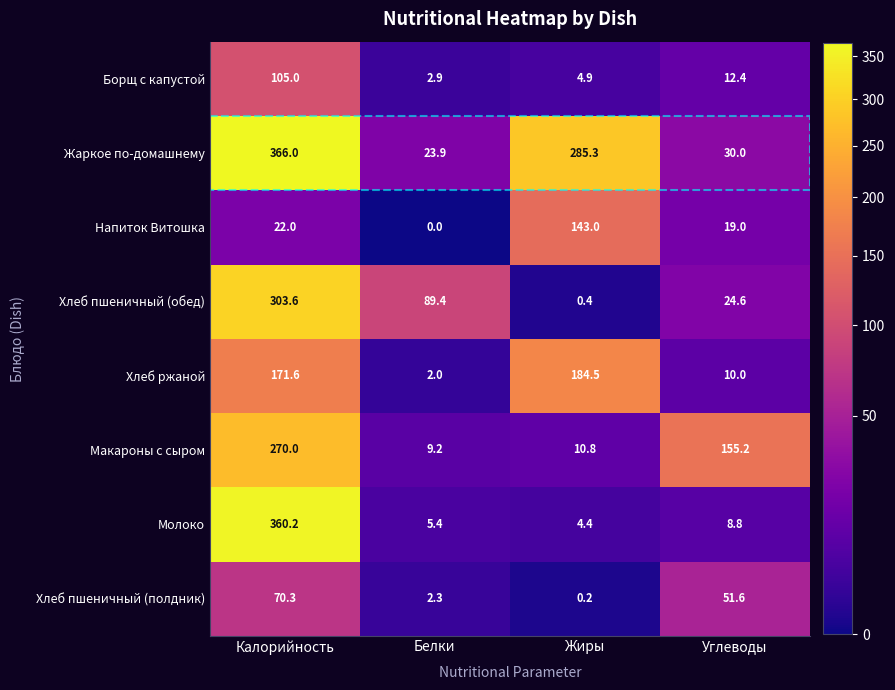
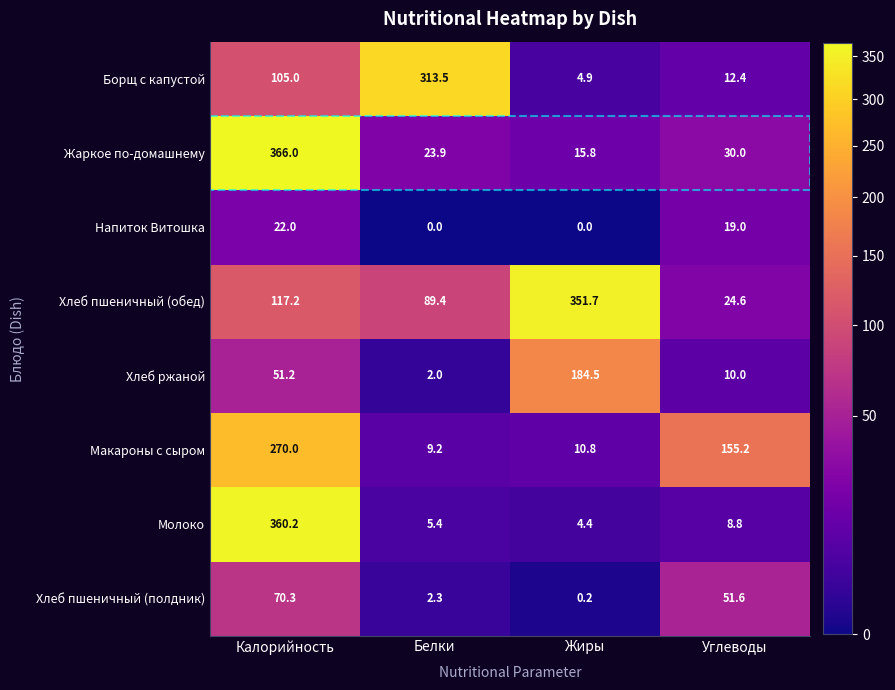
Борщ с капустой, Белки: 2.9 -> 313.5
Жаркое по-домашнему, Жиры: 285.3 -> 15.8
Напиток Витошка, Жиры: 143.0 -> 0.0
Хлеб пшеничный (обед), Калорийность: 303.6 -> 117.2
Хлеб пшеничный (обед), Жиры: 0.4 -> 351.7
Хлеб ржаной, Калорийность: 171.6 -> 51.2
